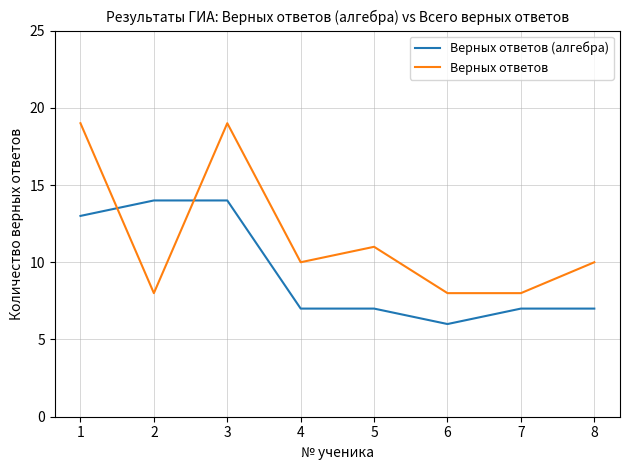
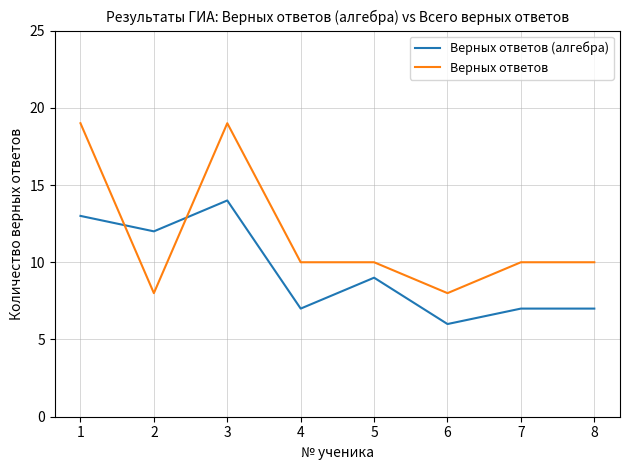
Верных ответов (алгебра), 2: 14 -> 12
Верных ответов (алгебра), 5: 7 -> 9
Верных ответов, 5: 11 -> 10
Верных ответов, 7: 8 -> 10
